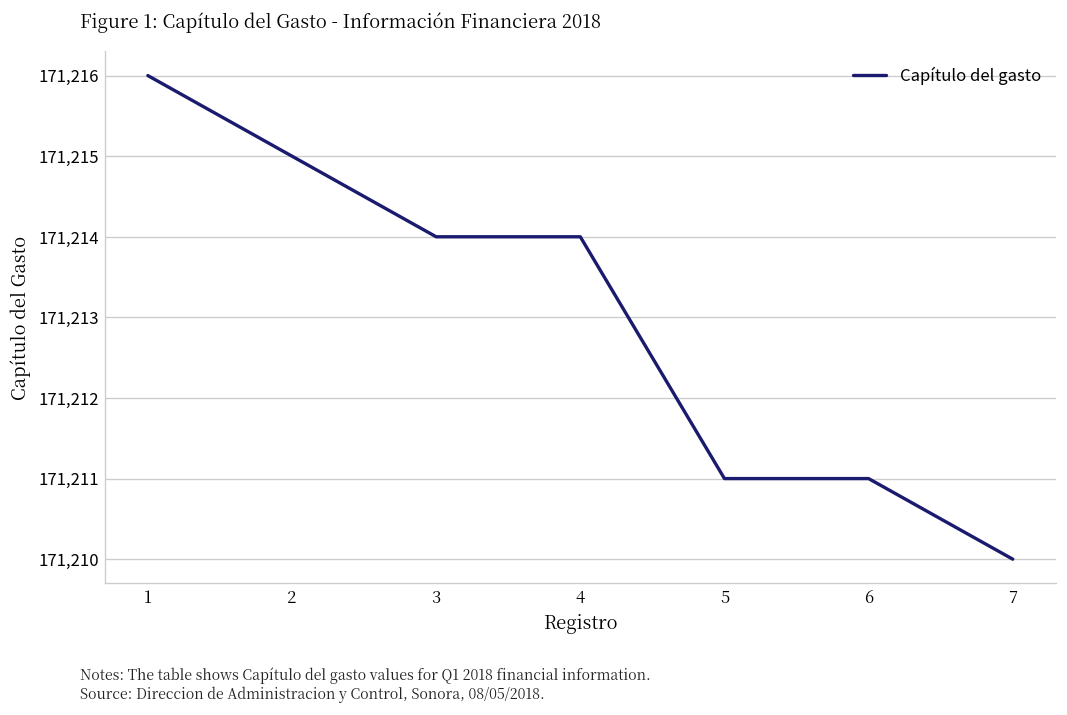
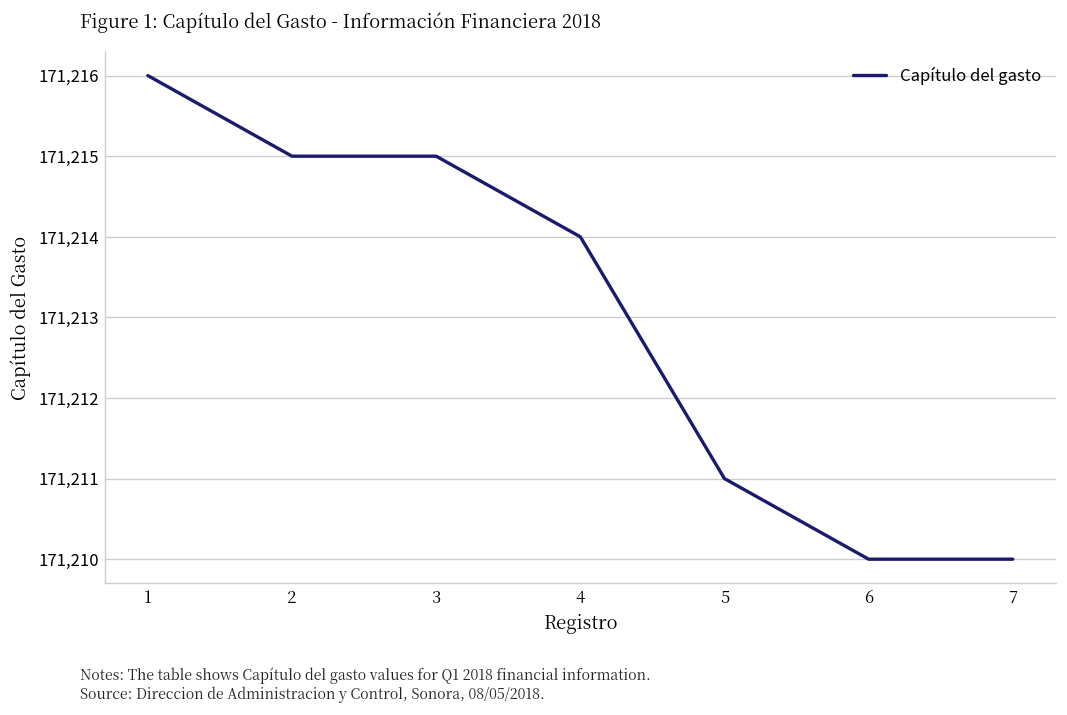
3: 171,214 -> 171,215
6: 171,211 -> 171,210
